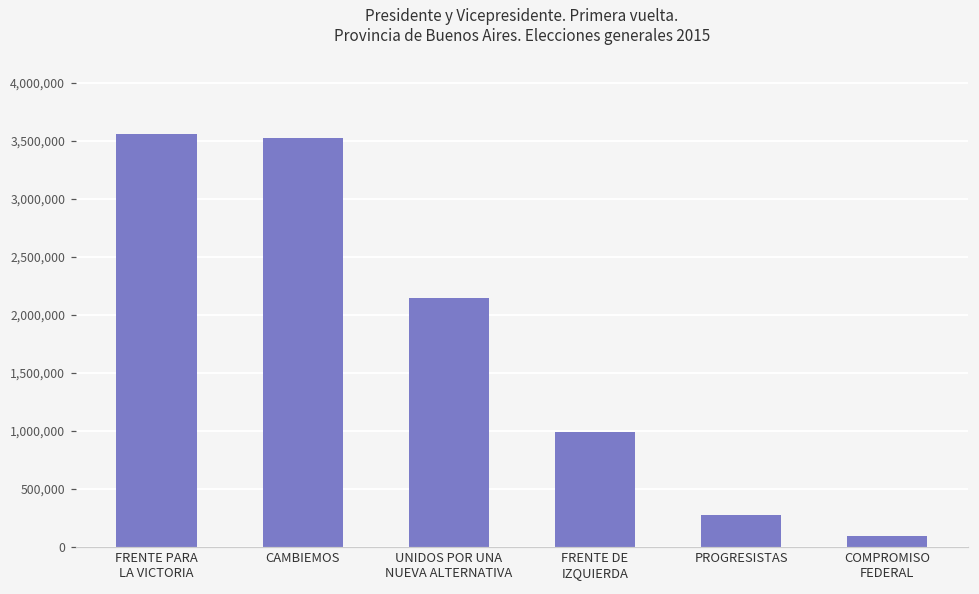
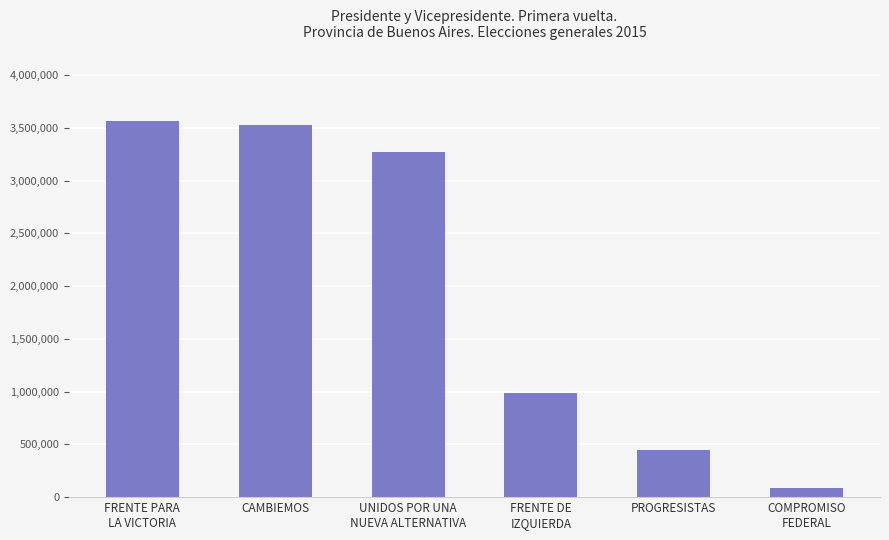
UNIDOS POR UNA NUEVA ALTERNATIVA: 2,140,000 -> 3,270,000
PROGRESISTAS: 270,000 -> 440,000
